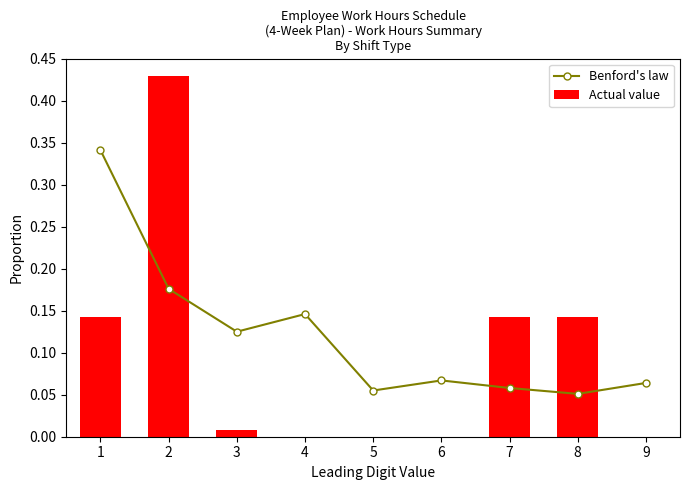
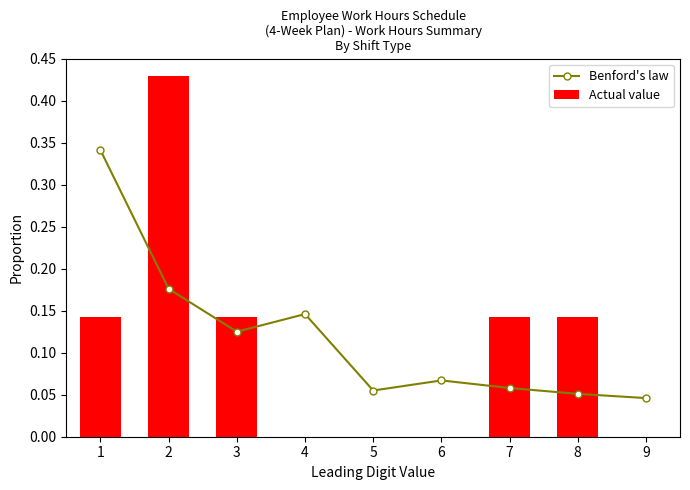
Actual value, 3: 0.01 -> 0.14
Benford's law, 9: 0.06 -> 0.05
